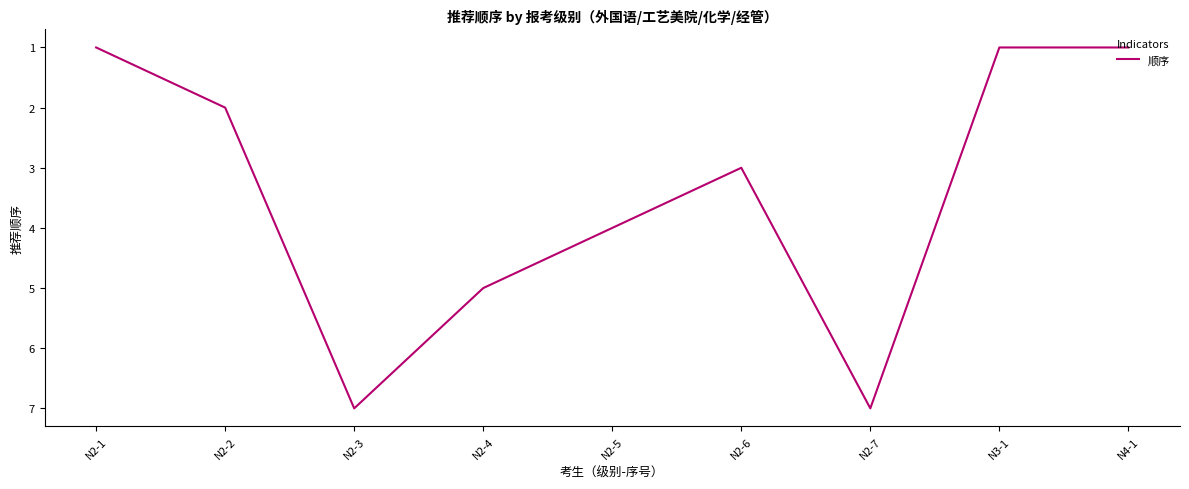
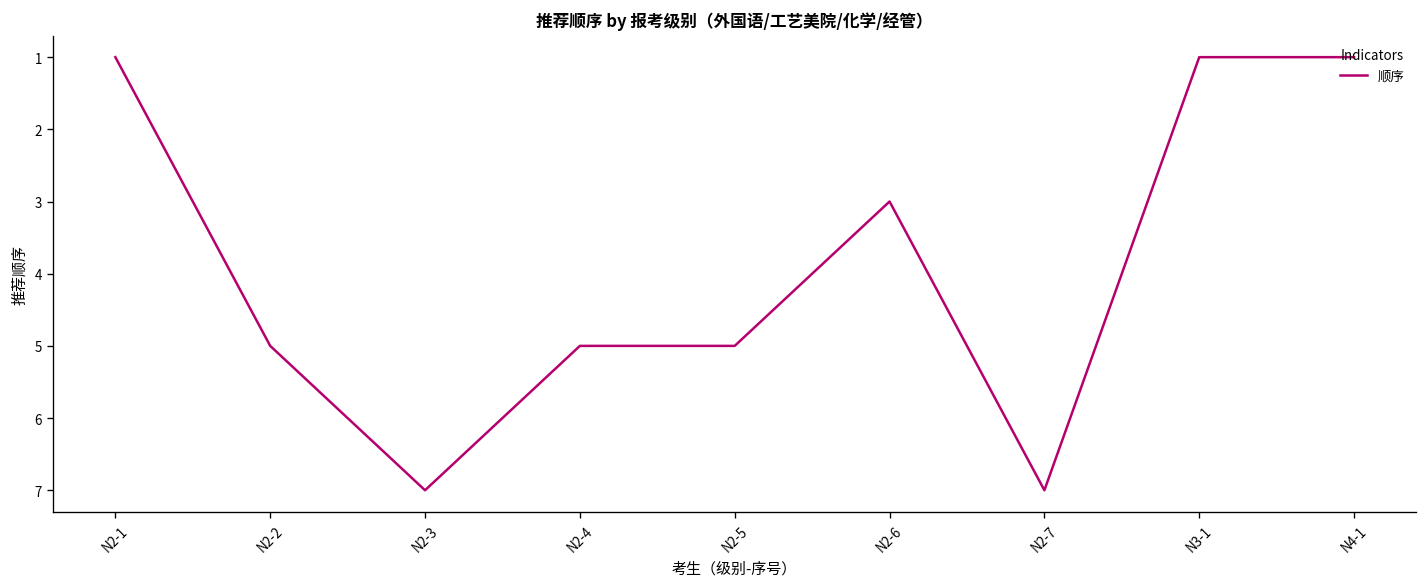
N2-2: 2 -> 5
N2-5: 4 -> 5
